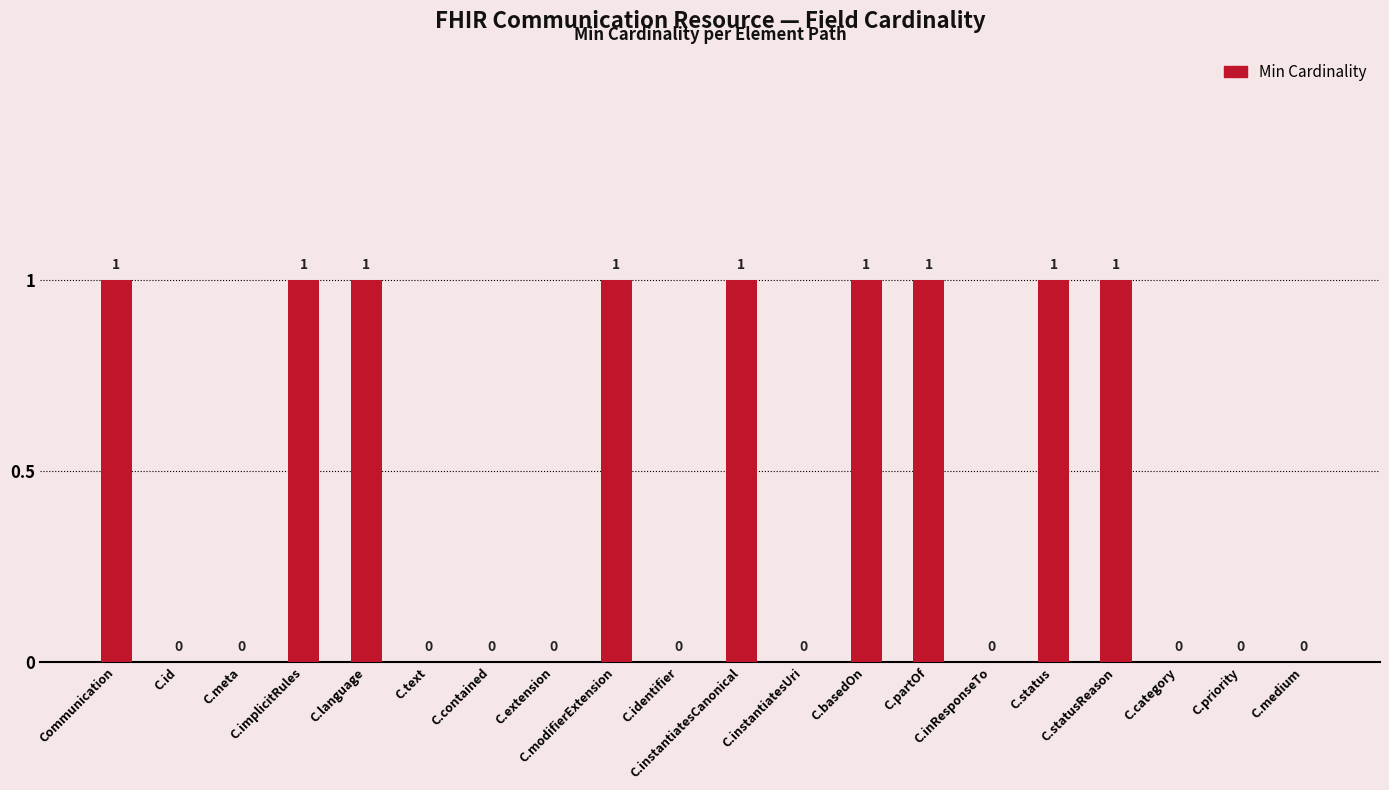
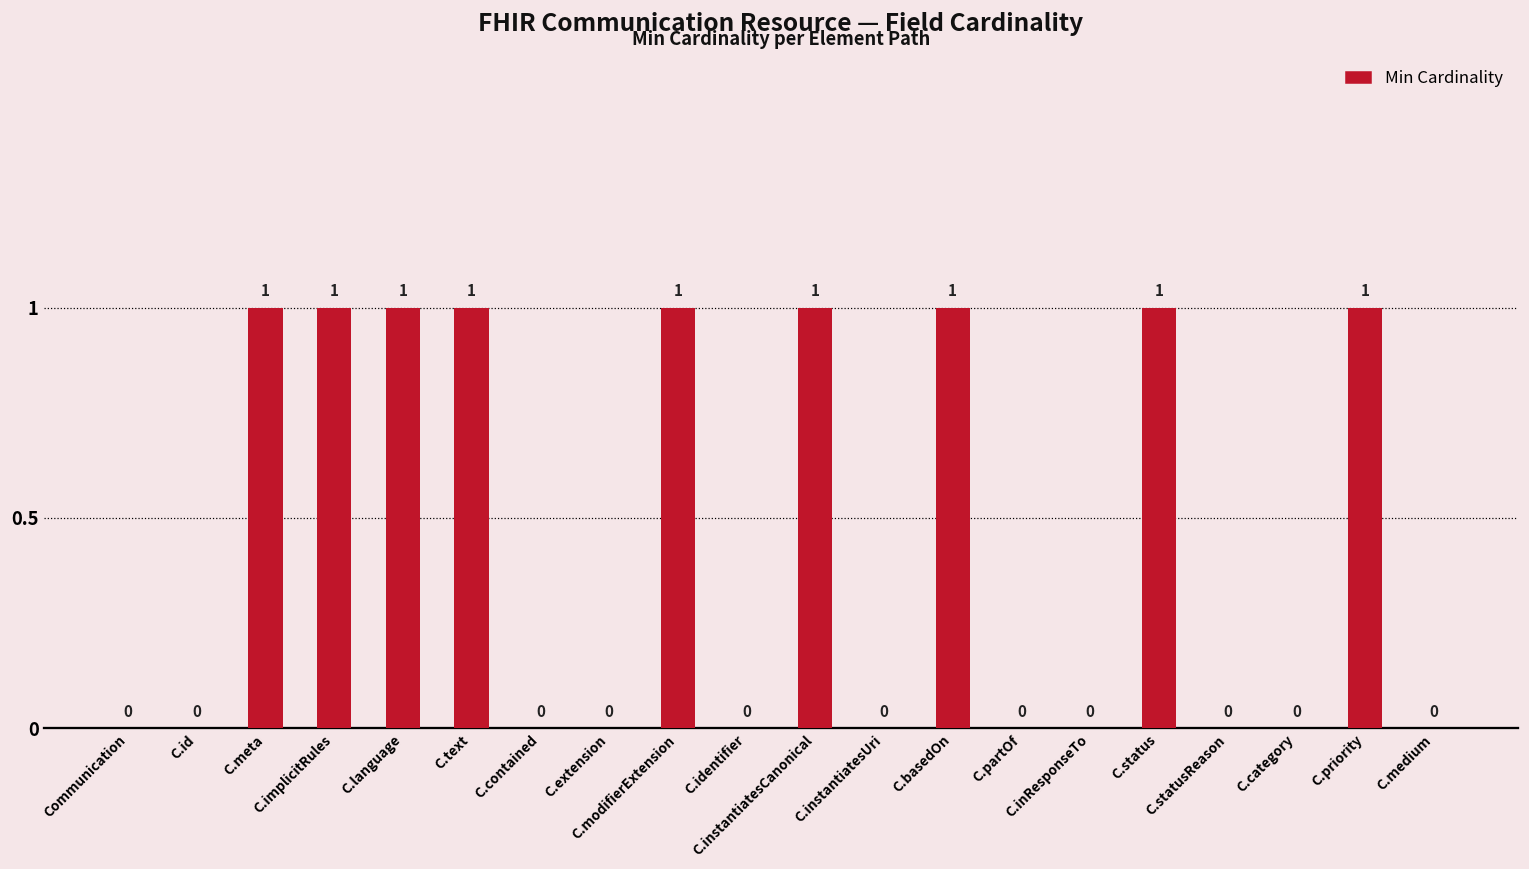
Communication: 1 -> 0
C.meta: 0 -> 1
C.text: 0 -> 1
C.partOf: 1 -> 0
C.statusReason: 1 -> 0
C.priority: 0 -> 1
